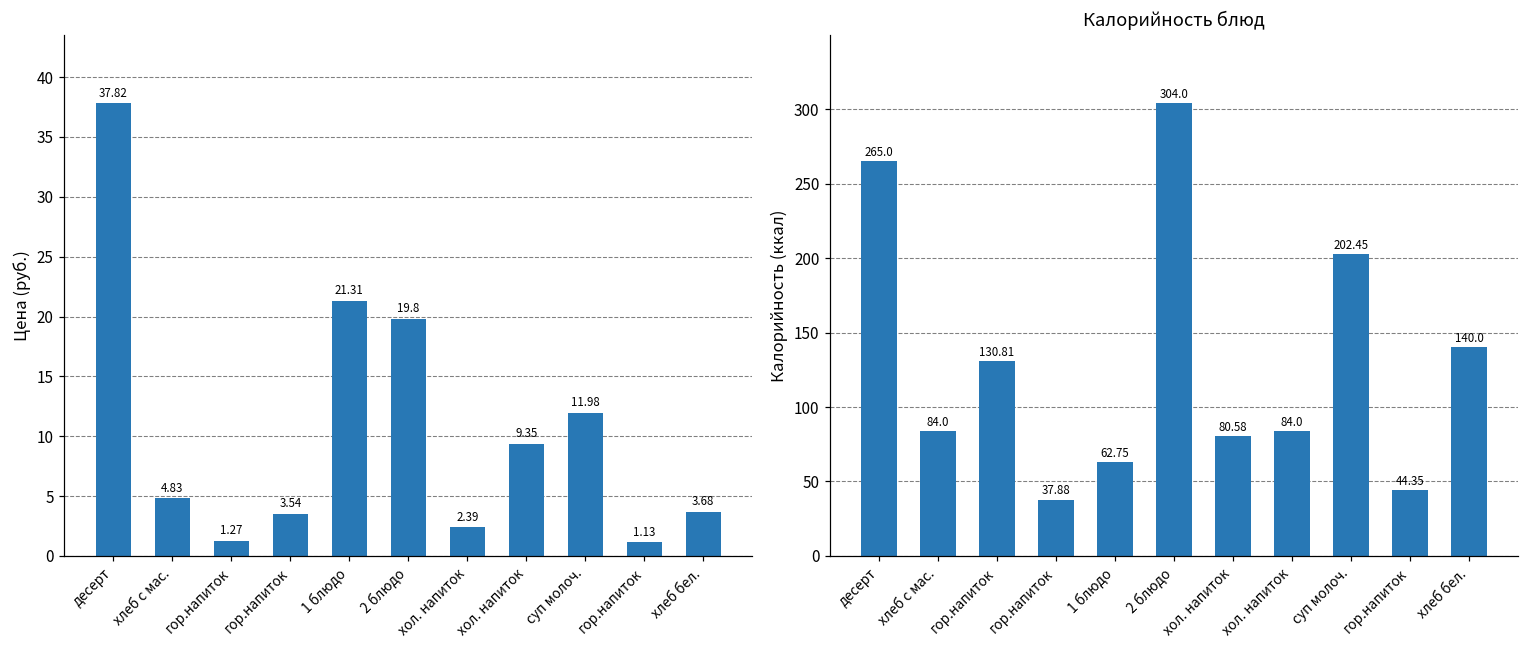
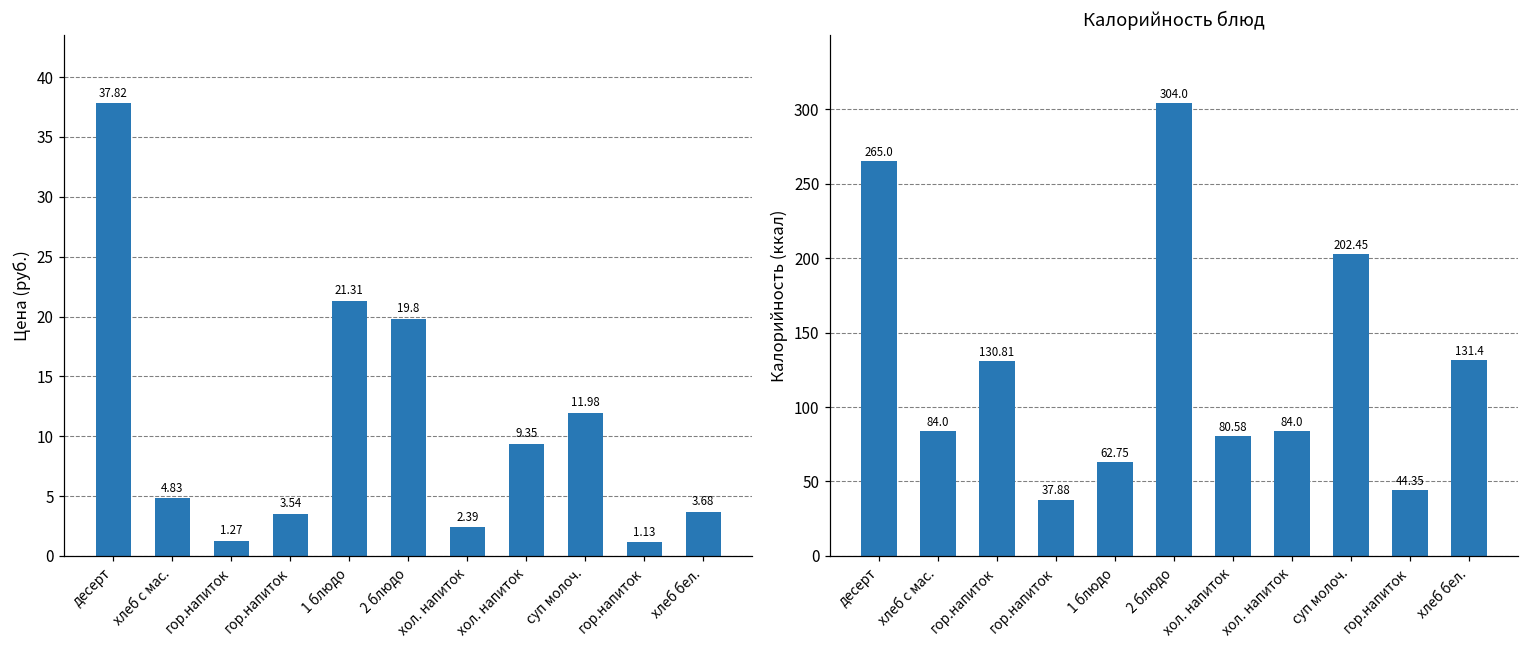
Калорийность блюд, хлеб бел.: 140.0 -> 131.4
